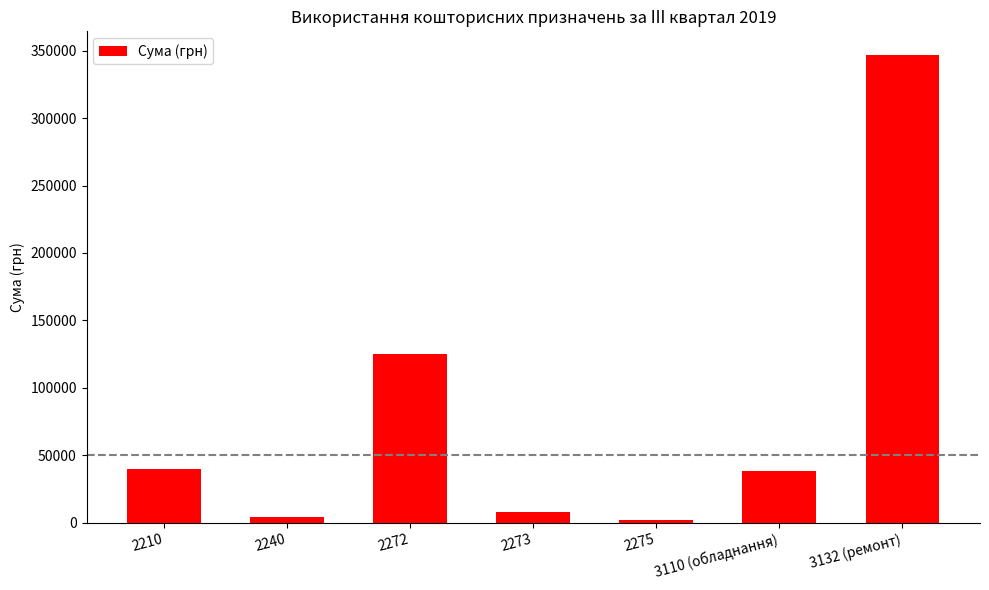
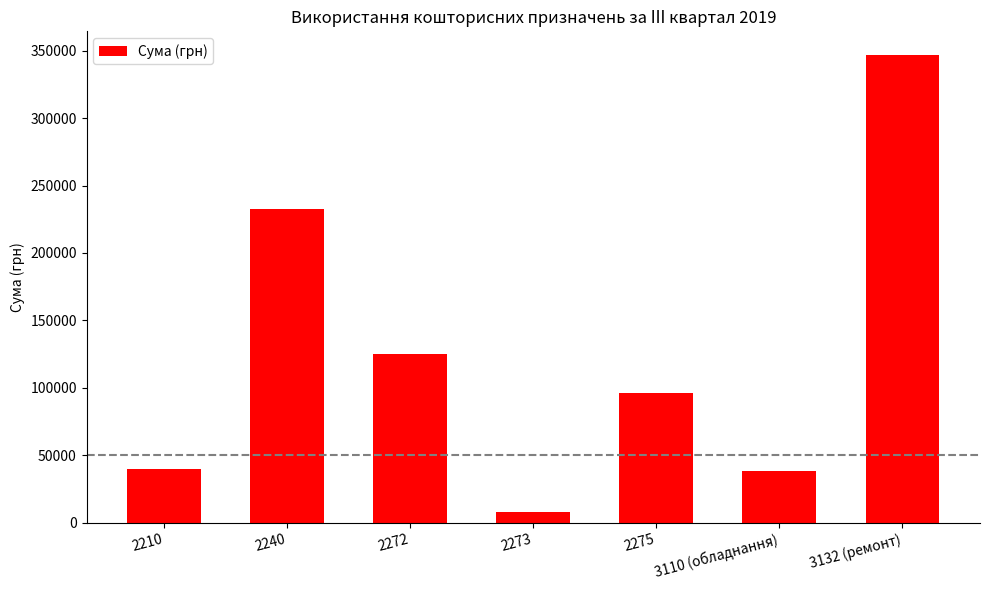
2240: 4000 -> 232000
2275: 2000 -> 96000
